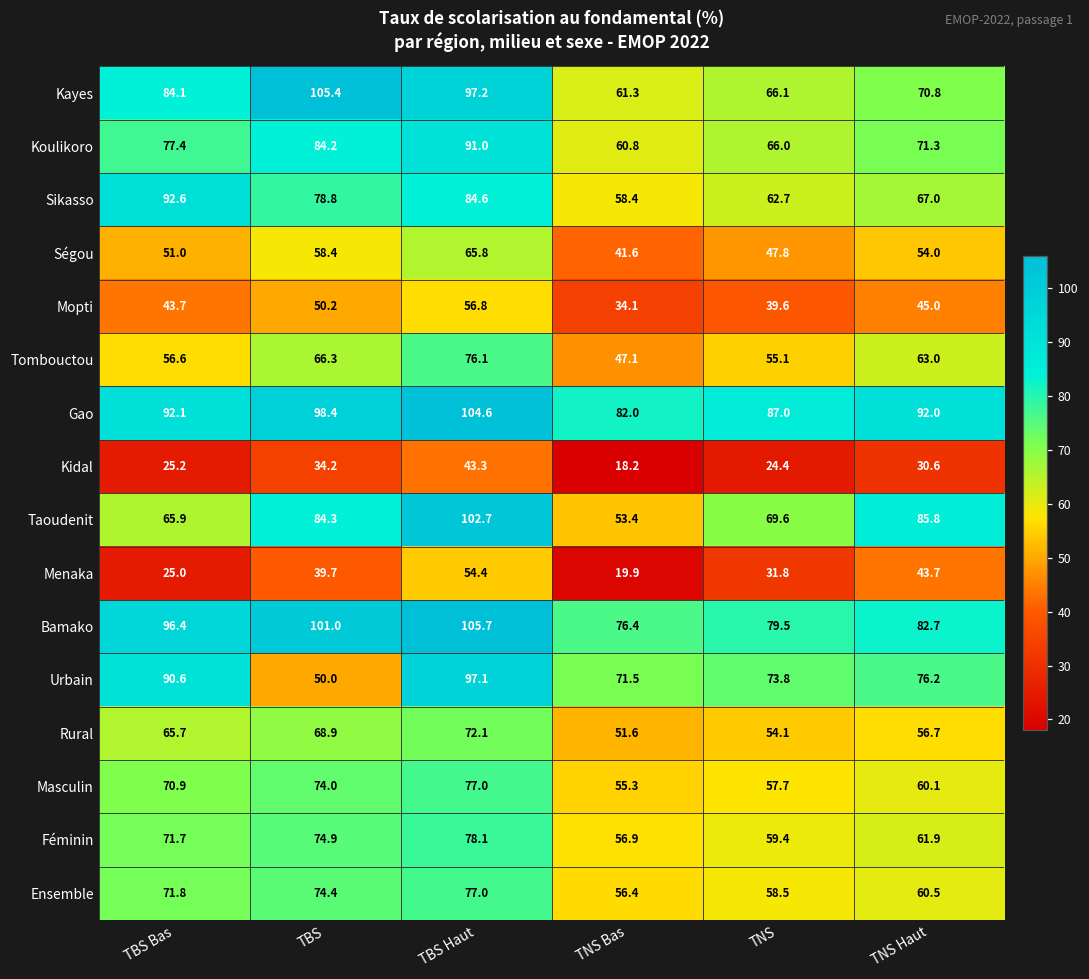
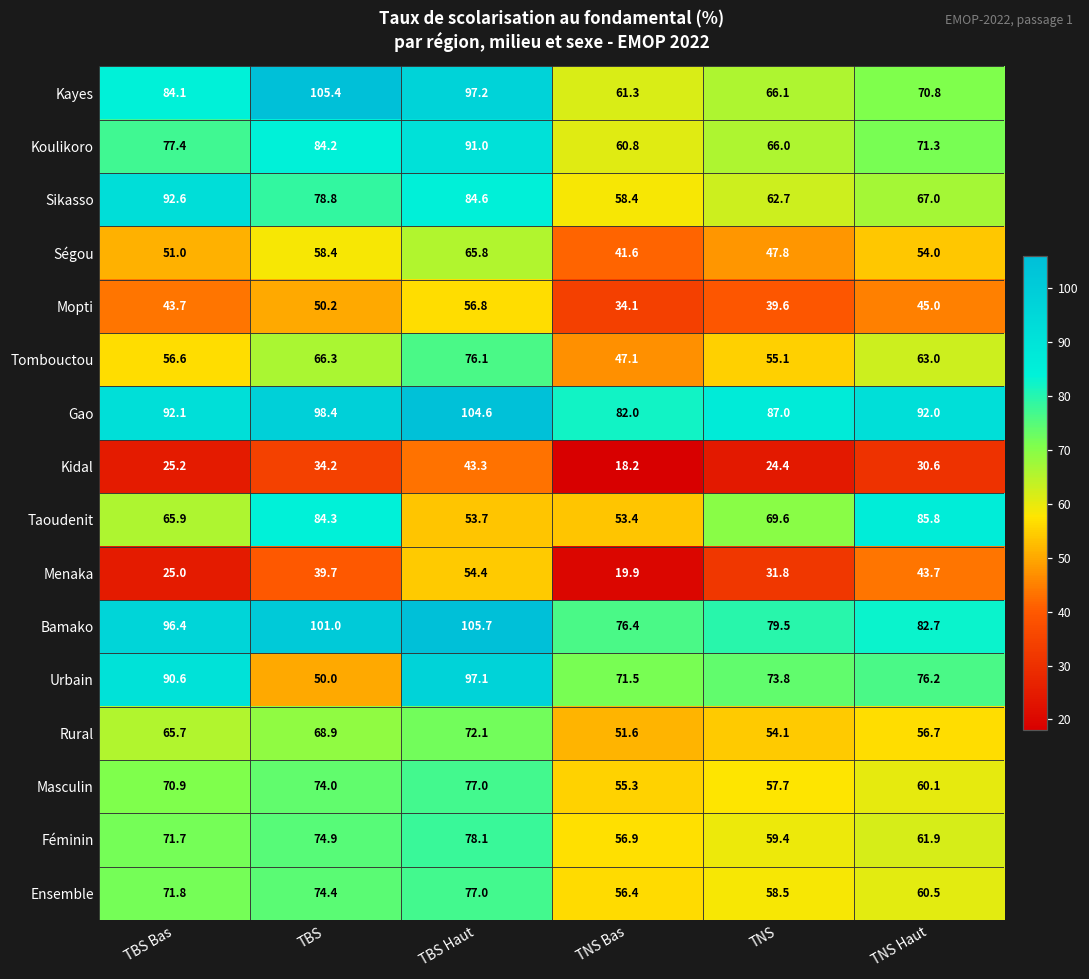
Taoudenit, TBS Haut: 102.7 -> 53.7
